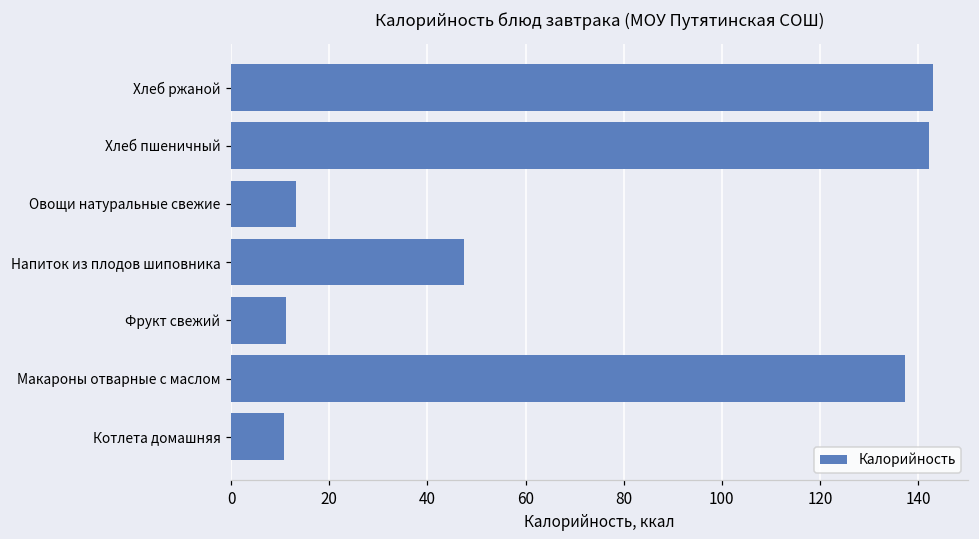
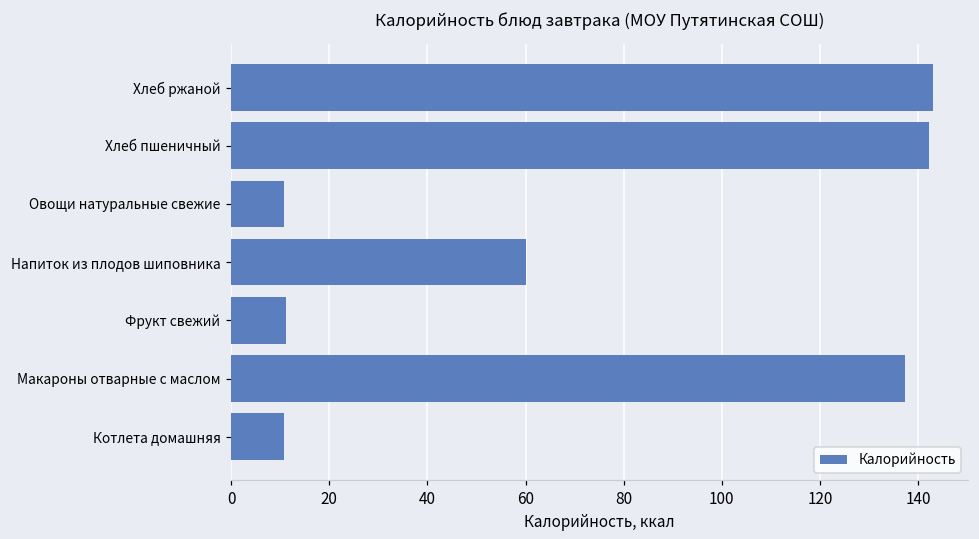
Овощи натуральные свежие: 13 -> 11
Напиток из плодов шиповника: 47 -> 60
